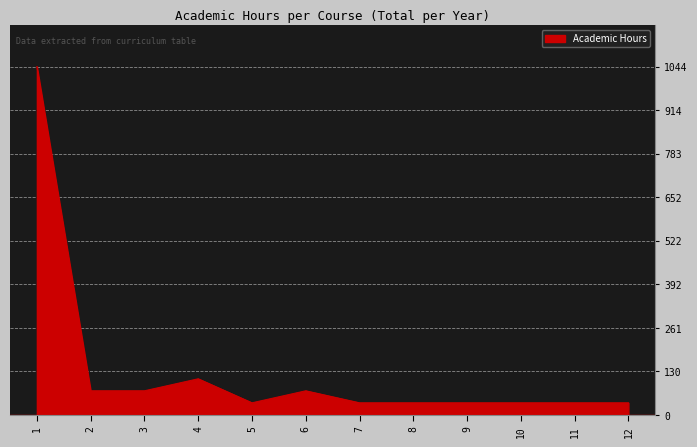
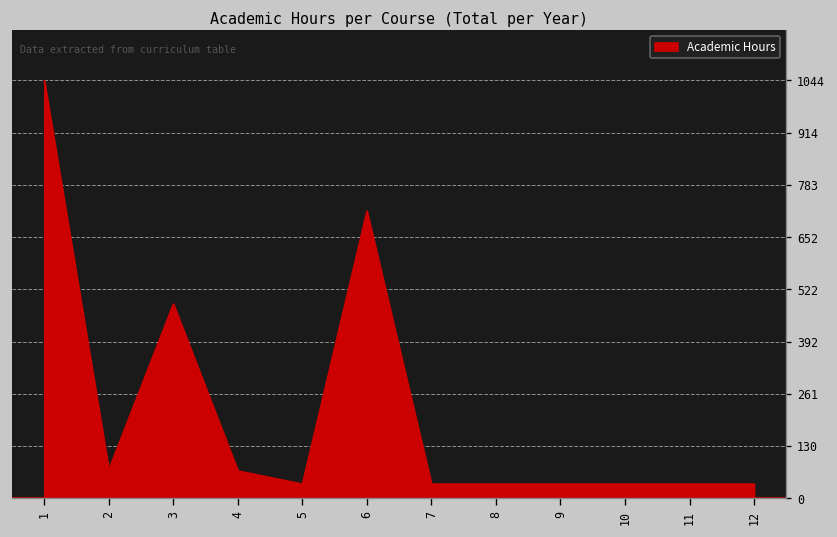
3: 70 -> 490
4: 110 -> 70
6: 70 -> 720
